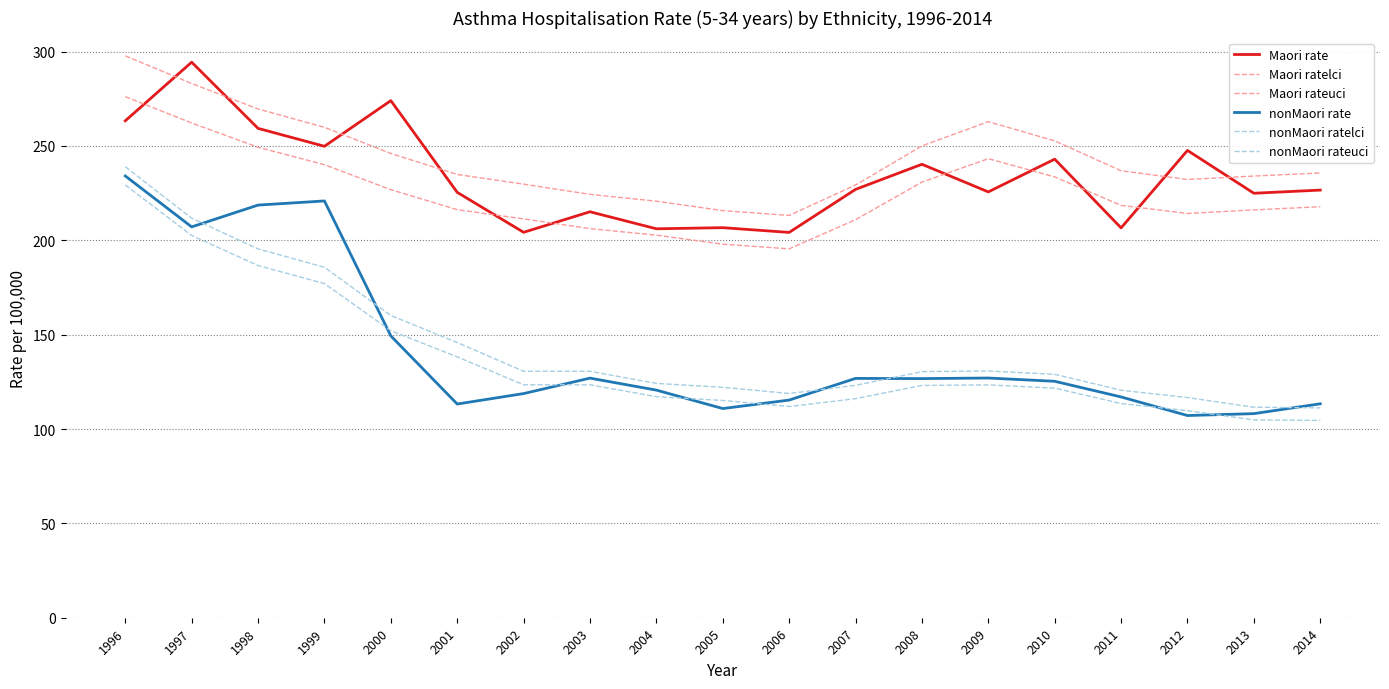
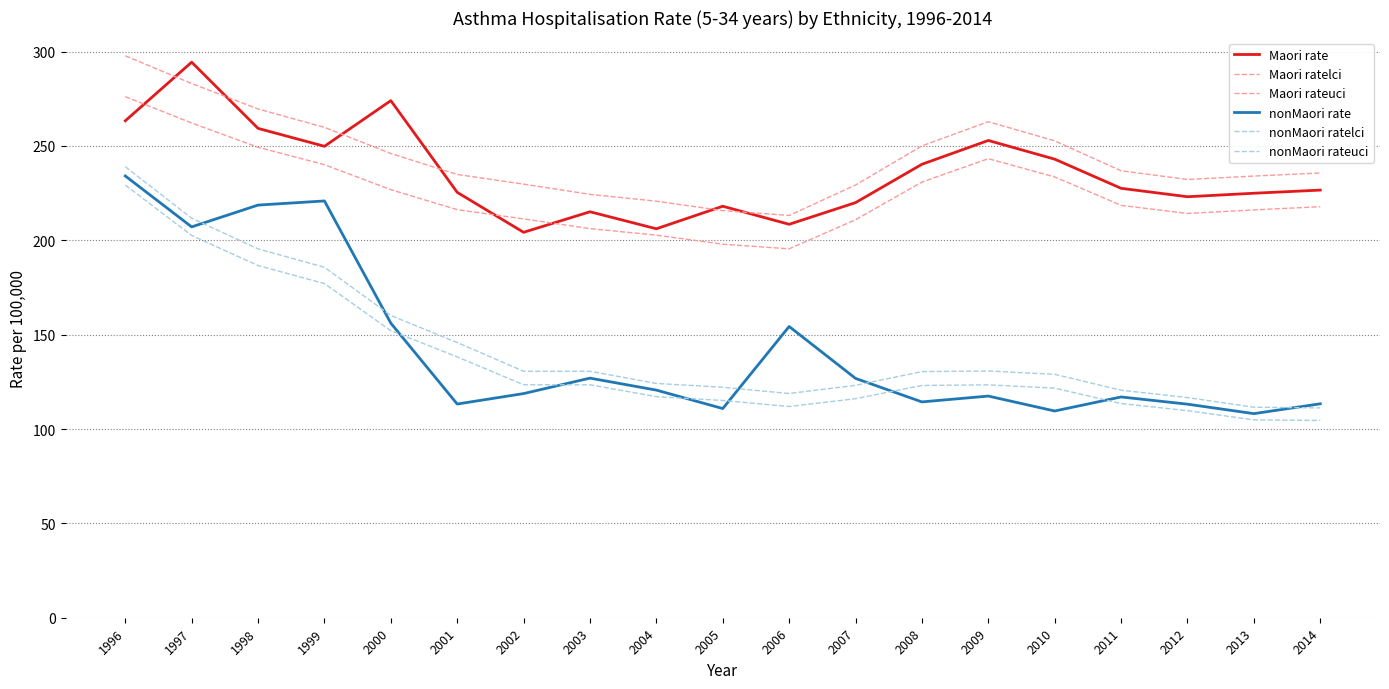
nonMaori rate, 2000: 149 -> 156
Maori rate, 2005: 207 -> 218
Maori rate, 2006: 204 -> 208
nonMaori rate, 2006: 115 -> 154
Maori rate, 2007: 227 -> 220
nonMaori rate, 2008: 127 -> 114
Maori rate, 2009: 226 -> 253
nonMaori rate, 2009: 127 -> 117
nonMaori rate, 2010: 125 -> 110
Maori rate, 2011: 207 -> 228
Maori rate, 2012: 248 -> 223
nonMaori rate, 2012: 107 -> 113
